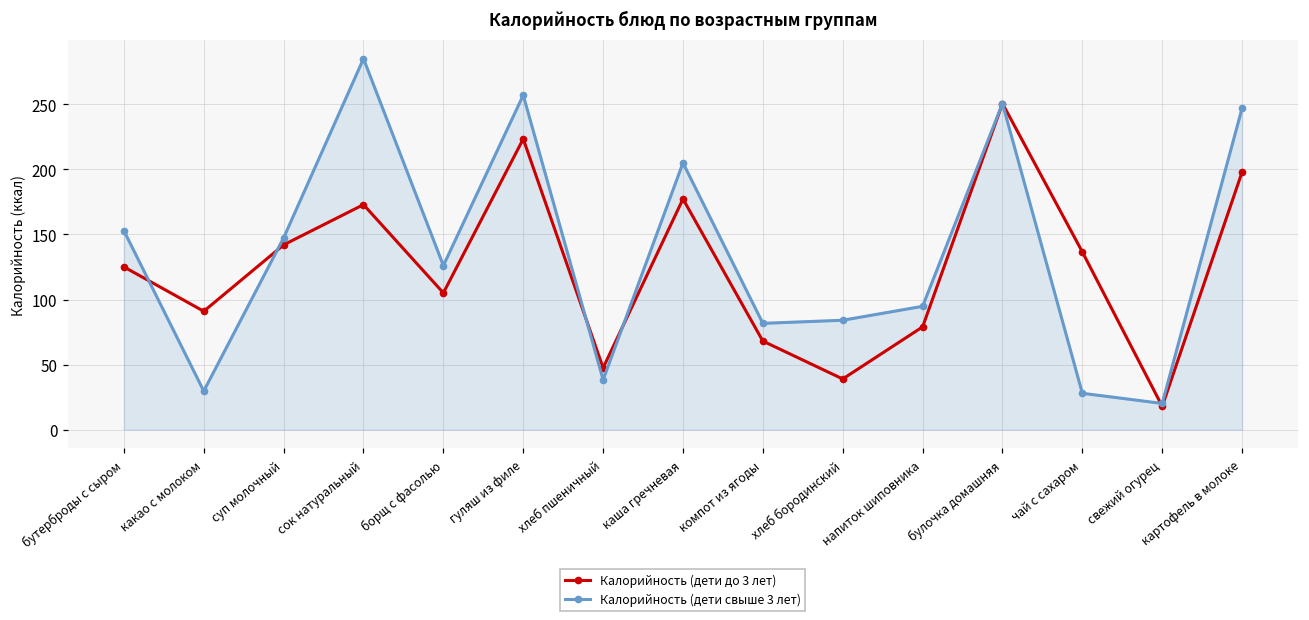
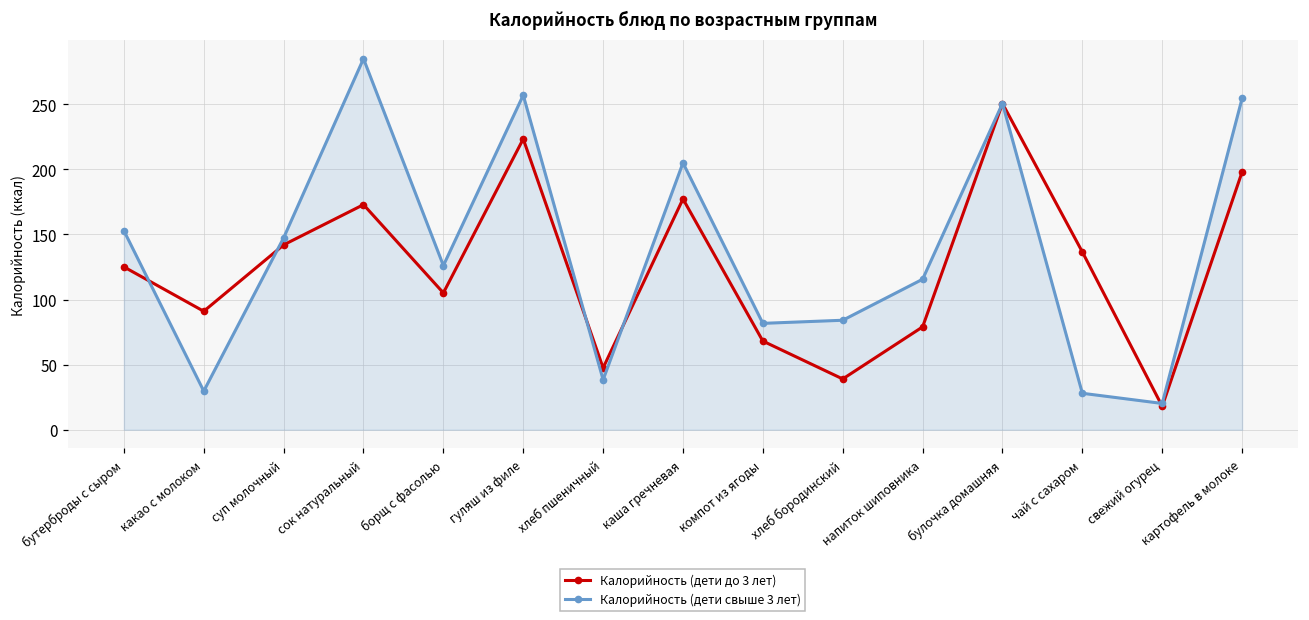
Калорийность (дети свыше 3 лет), напиток шиповника: 95 -> 116
Калорийность (дети свыше 3 лет), картофель в молоке: 247 -> 255
